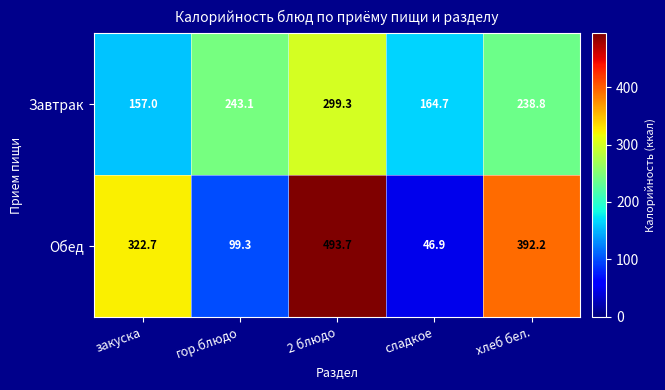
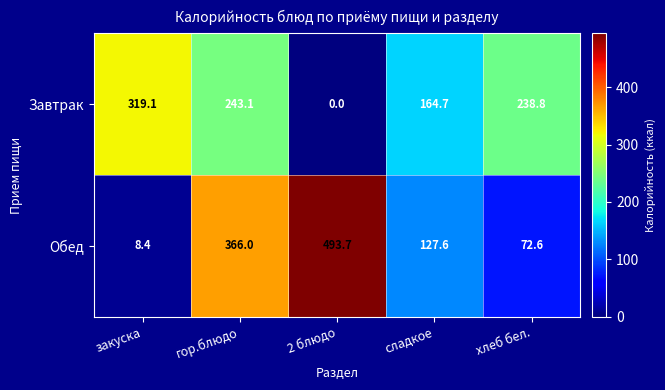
Завтрак, закуска: 157.0 -> 319.1
Завтрак, 2 блюдо: 299.3 -> 0.0
Обед, закуска: 322.7 -> 8.4
Обед, гор.блюдо: 99.3 -> 366.0
Обед, сладкое: 46.9 -> 127.6
Обед, хлеб бел.: 392.2 -> 72.6
